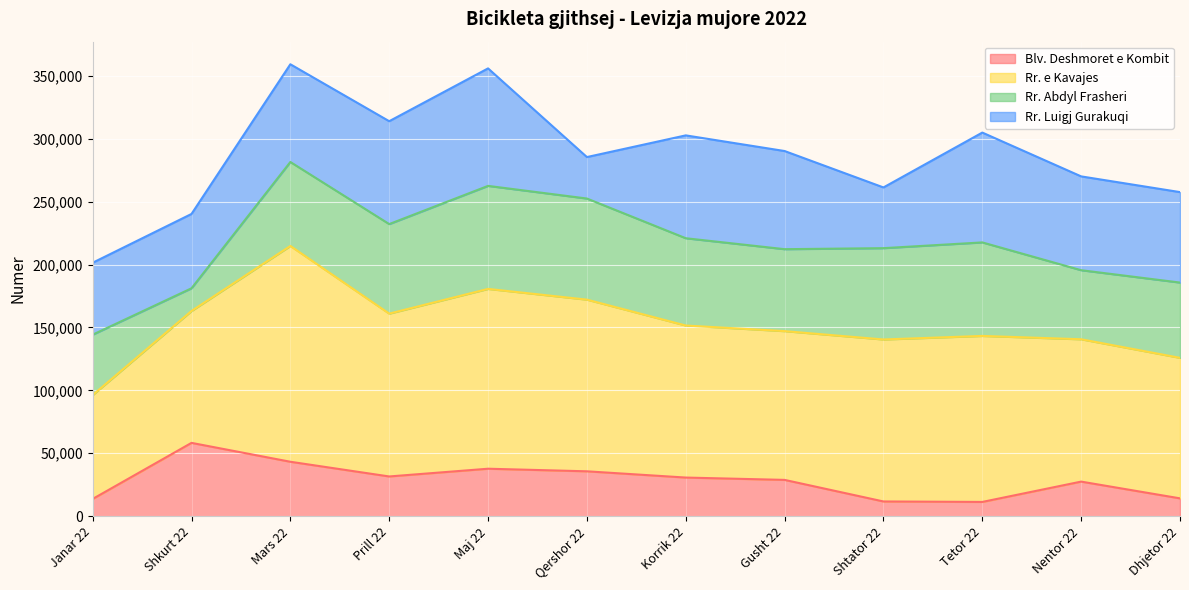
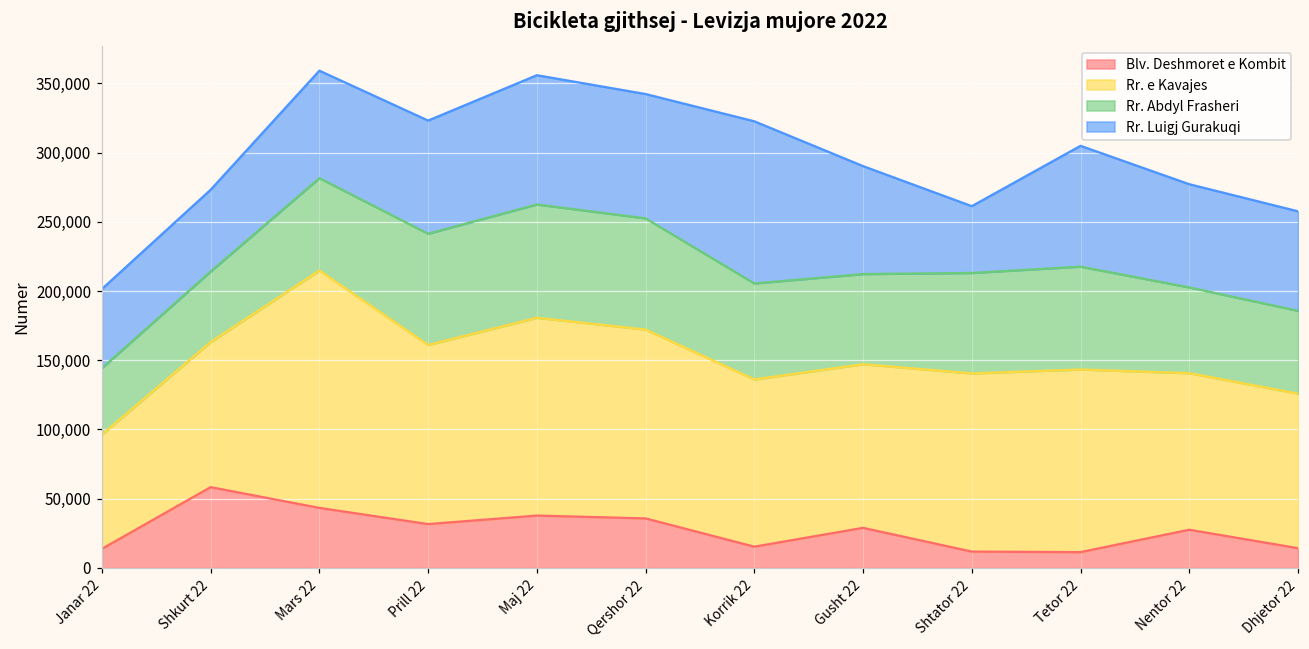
Rr. Abdyl Frasheri, Shkurt 22: 18,000 -> 51,000
Rr. Abdyl Frasheri, Prill 22: 71,000 -> 80,000
Rr. Luigj Gurakuqi, Qershor 22: 33,000 -> 90,000
Blv. Deshmoret e Kombit, Korrik 22: 31,000 -> 15,000
Rr. Luigj Gurakuqi, Korrik 22: 82,000 -> 117,000
Rr. Abdyl Frasheri, Nentor 22: 55,000 -> 62,000
